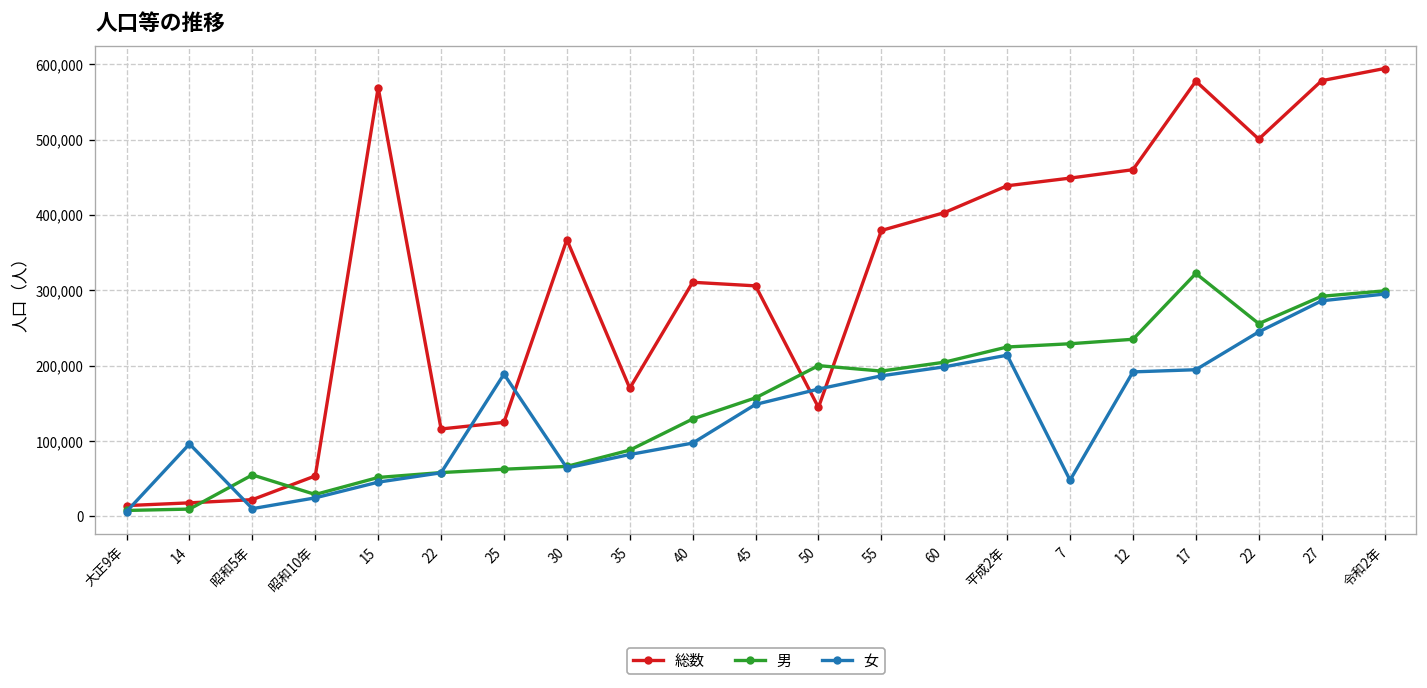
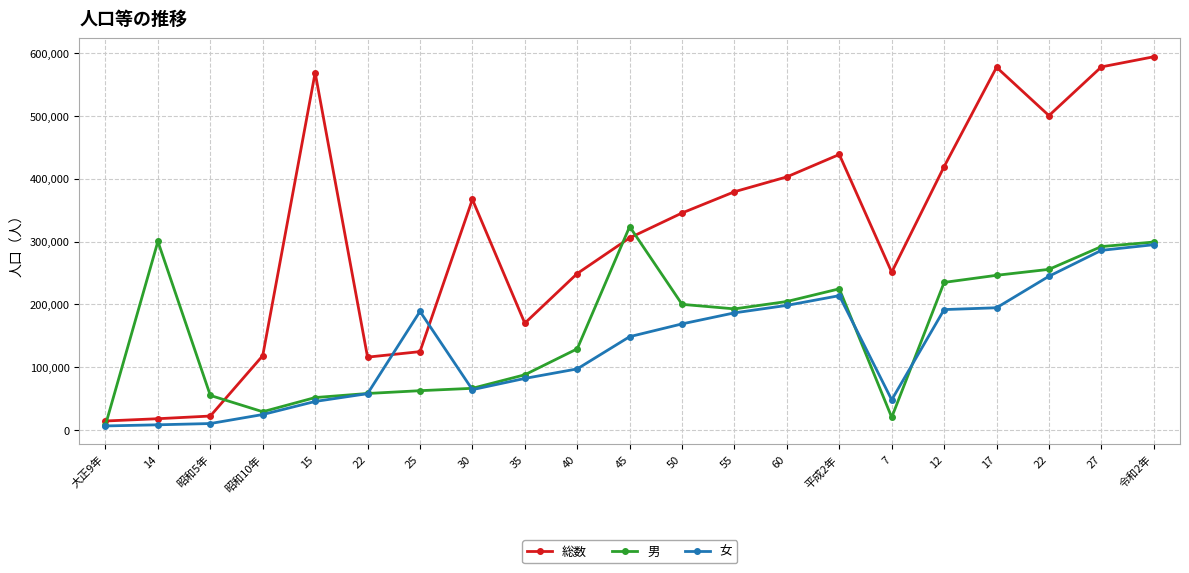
男, 14: 10,000 -> 300,000
女, 14: 100,000 -> 10,000
総数, 昭和10年: 50,000 -> 120,000
総数, 40: 310,000 -> 250,000
男, 45: 160,000 -> 320,000
総数, 50: 140,000 -> 350,000
総数, 7: 450,000 -> 250,000
男, 7: 230,000 -> 20,000
総数, 12: 460,000 -> 420,000
男, 17: 320,000 -> 250,000
